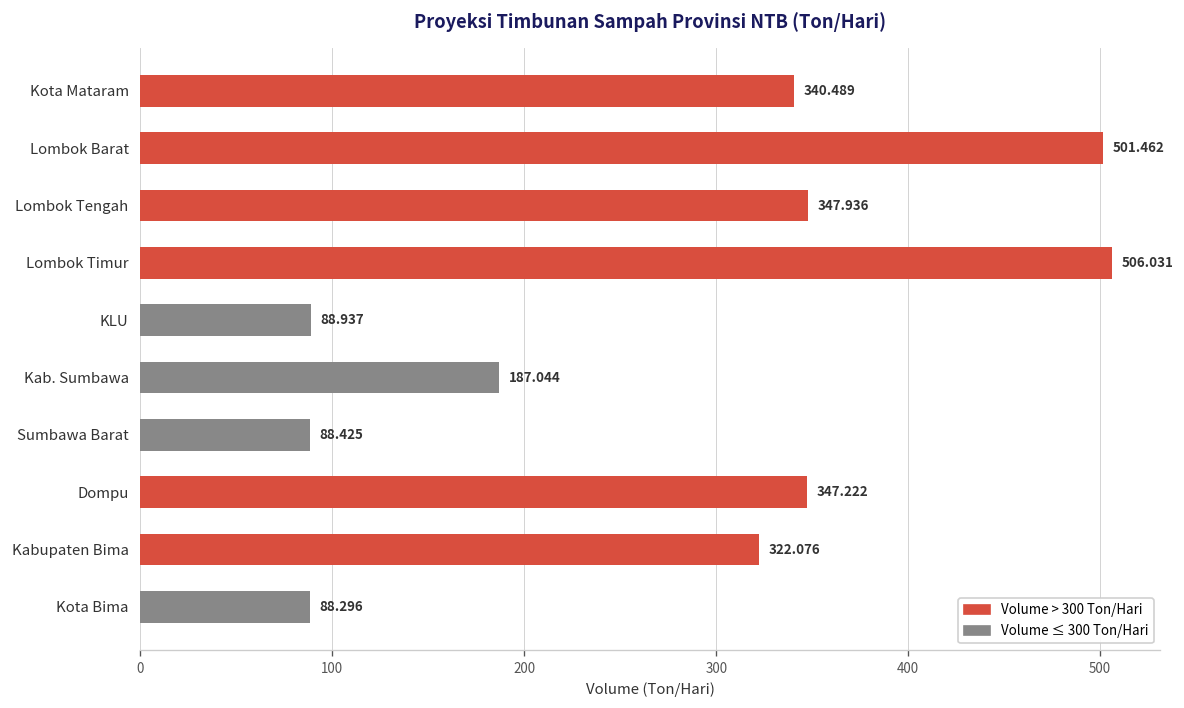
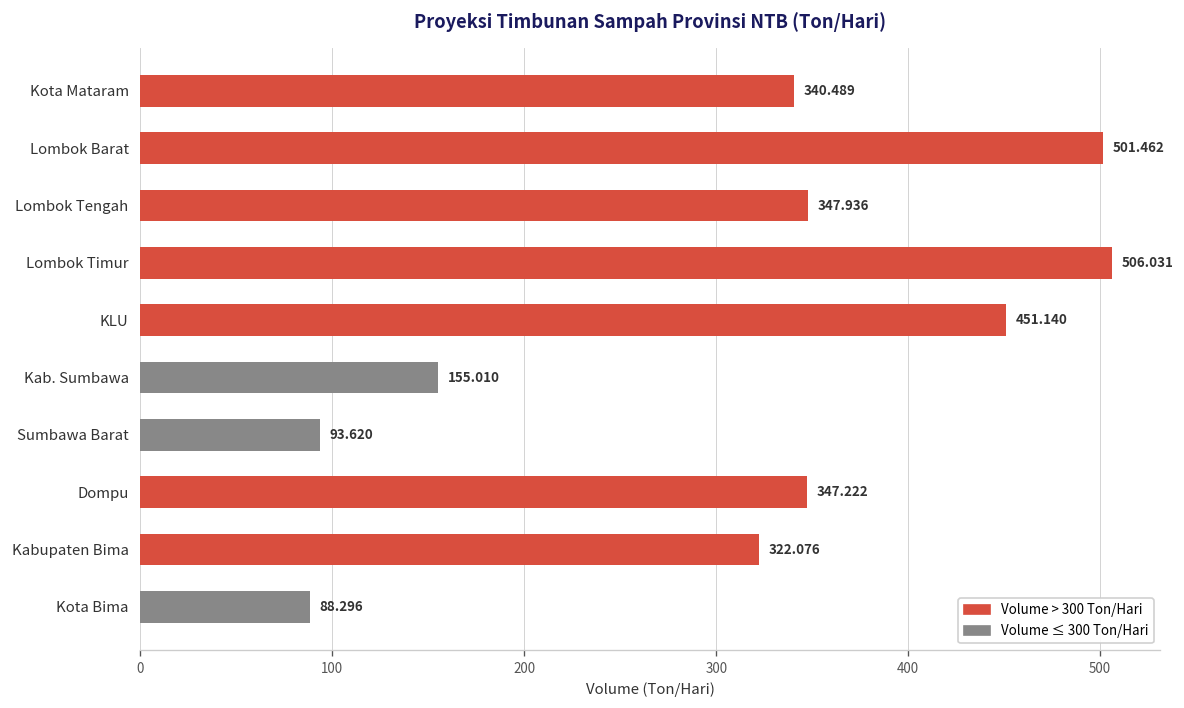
KLU: 88.937 -> 451.140
Kab. Sumbawa: 187.044 -> 155.010
Sumbawa Barat: 88.425 -> 93.620
